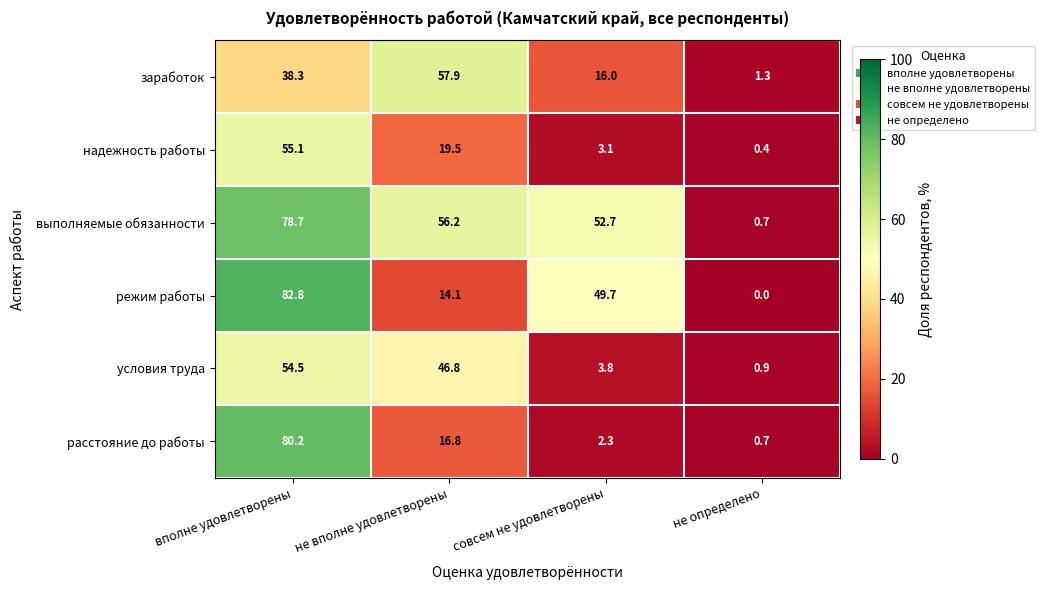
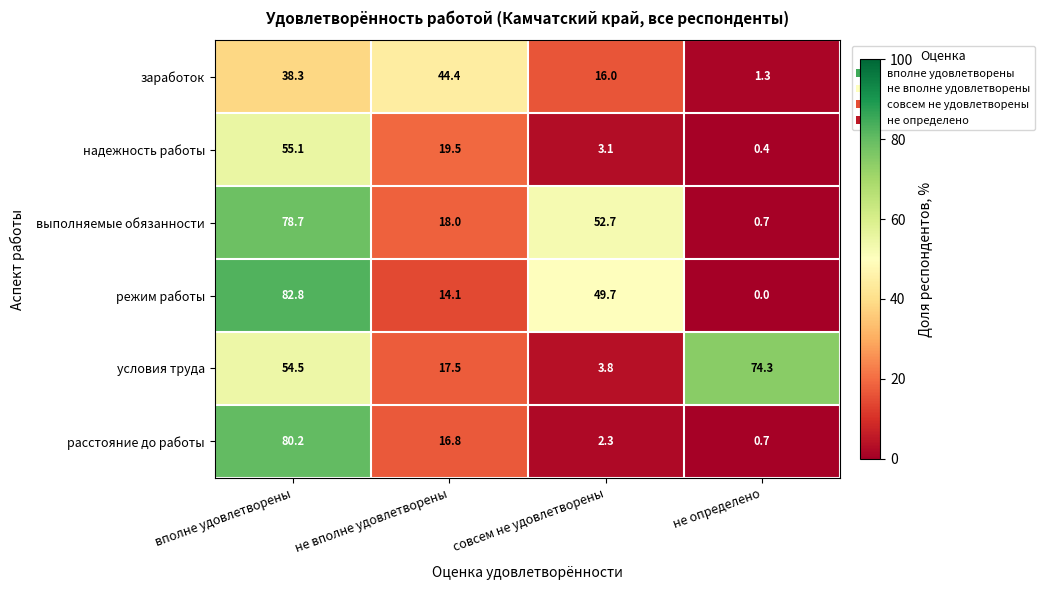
заработок, не вполне удовлетворены: 57.9 -> 44.4
выполняемые обязанности, не вполне удовлетворены: 56.2 -> 18.0
условия труда, не вполне удовлетворены: 46.8 -> 17.5
условия труда, не определено: 0.9 -> 74.3
